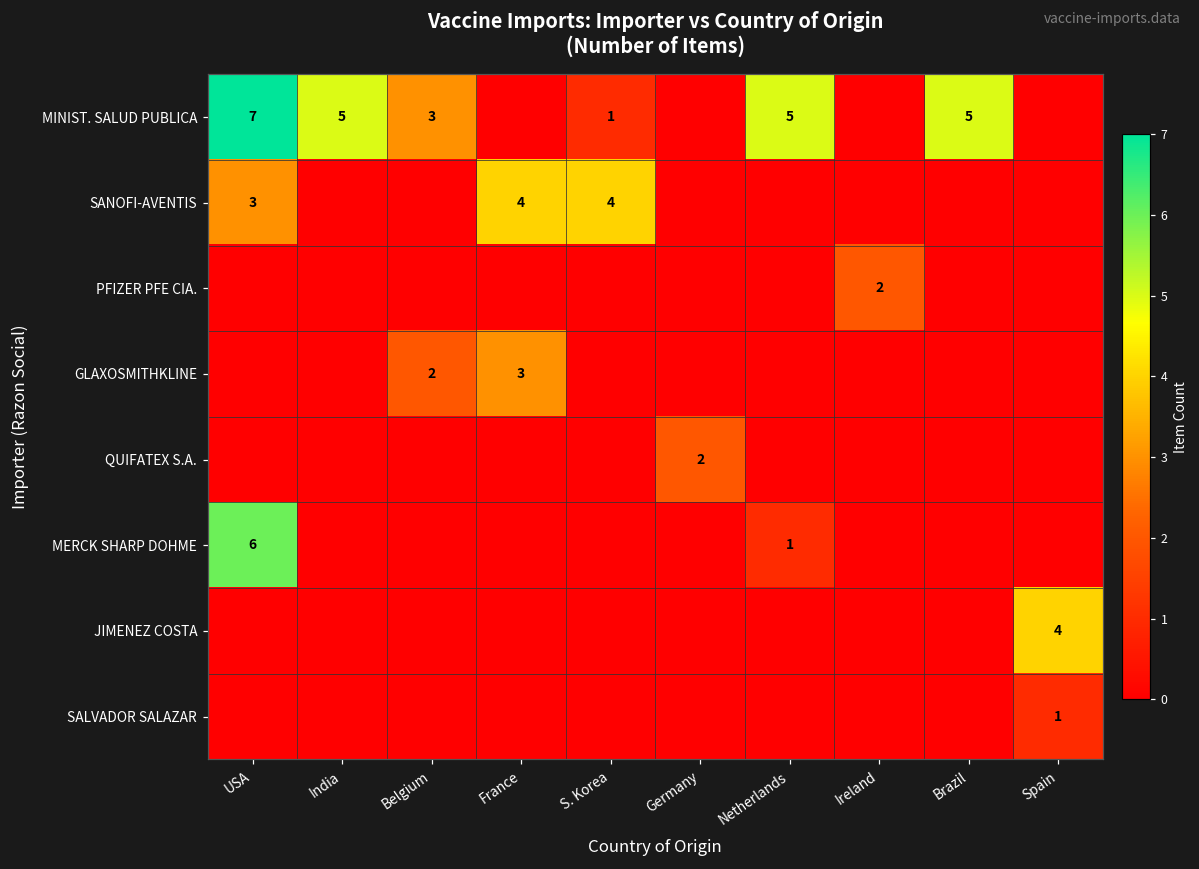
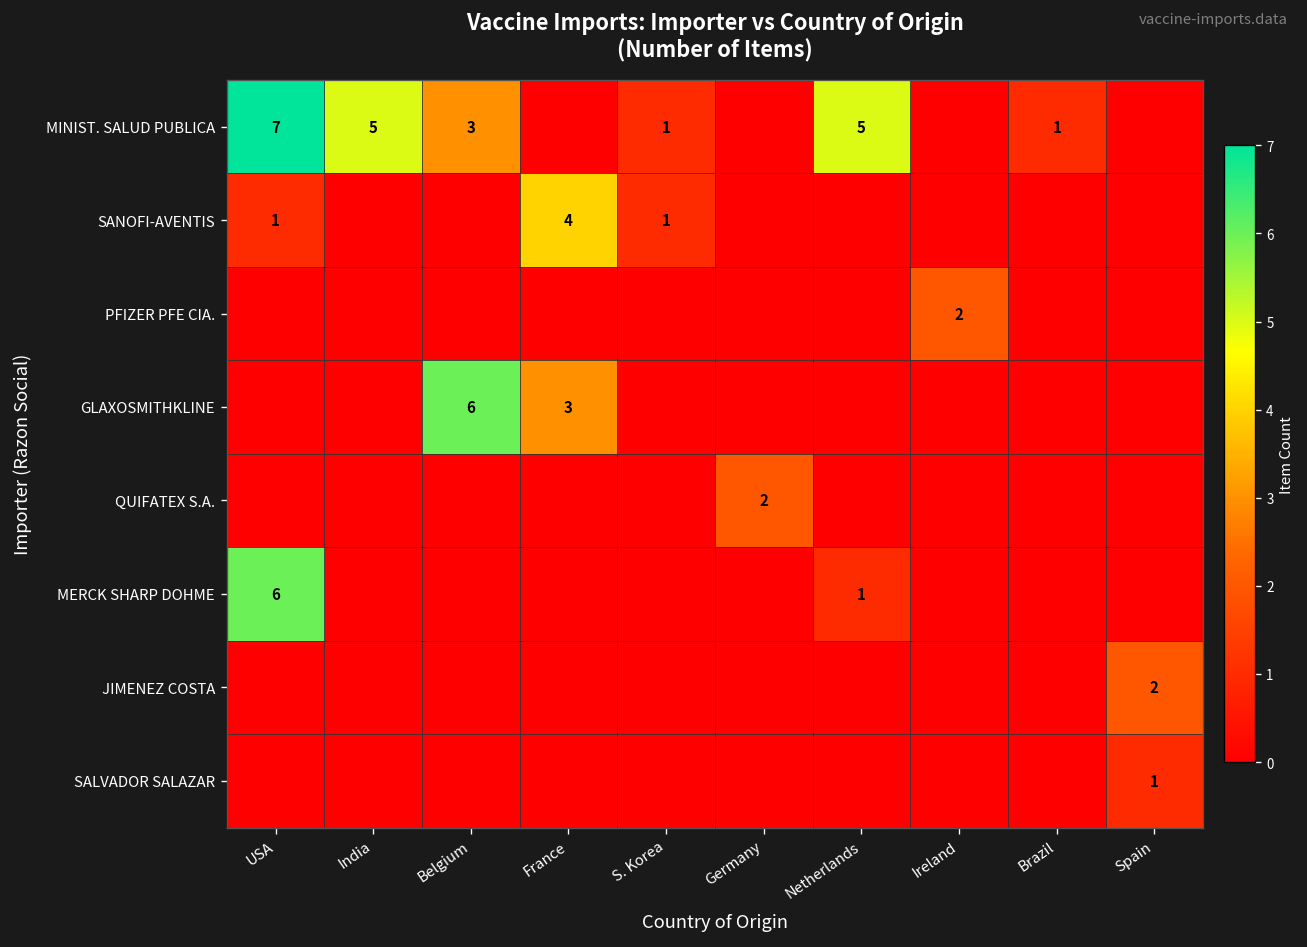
MINIST. SALUD PUBLICA, Brazil: 5 -> 1
SANOFI-AVENTIS, USA: 3 -> 1
SANOFI-AVENTIS, S. Korea: 4 -> 1
GLAXOSMITHKLINE, Belgium: 2 -> 6
JIMENEZ COSTA, Spain: 4 -> 2
